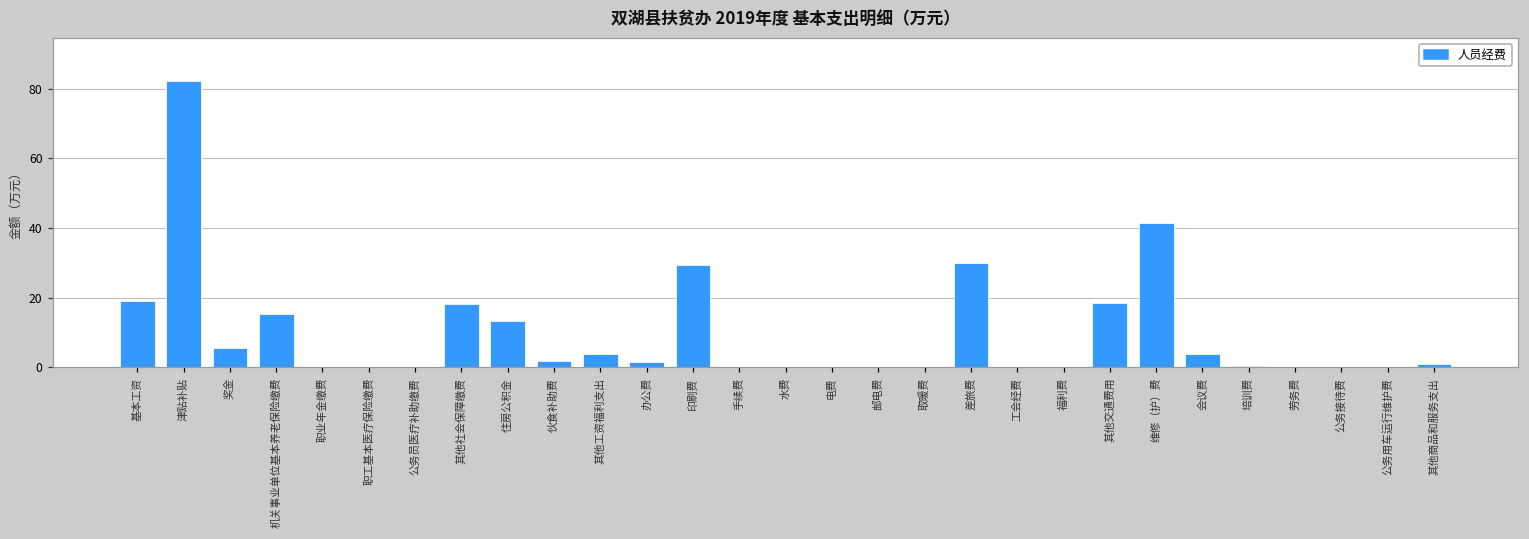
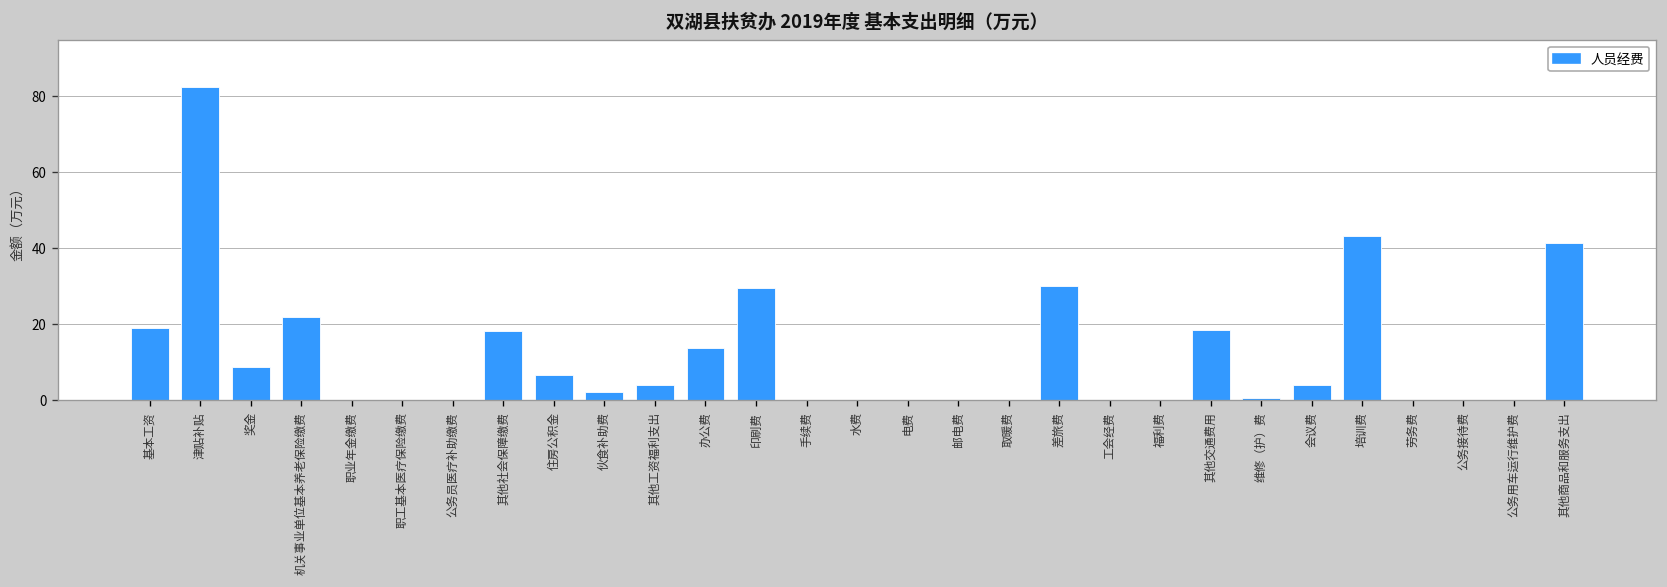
奖金: 6 -> 9
机关事业单位基本养老保险缴费: 15 -> 22
住房公积金: 13 -> 7
办公费: 2 -> 14
维修（护）费: 41 -> 0
培训费: 0 -> 43
其他商品和服务支出: 1 -> 41
